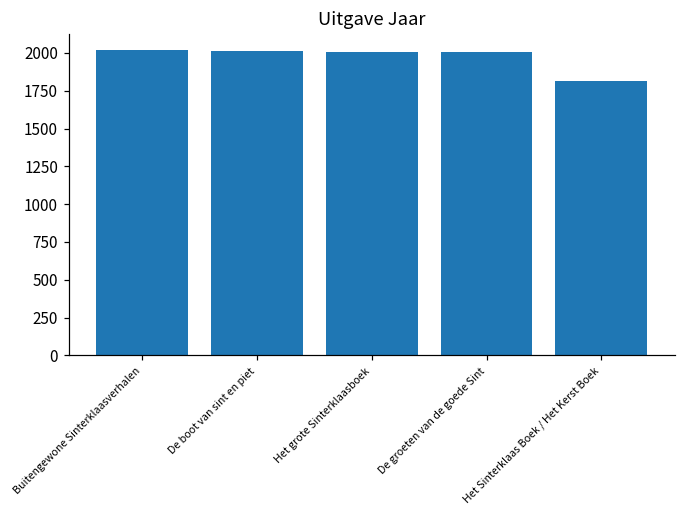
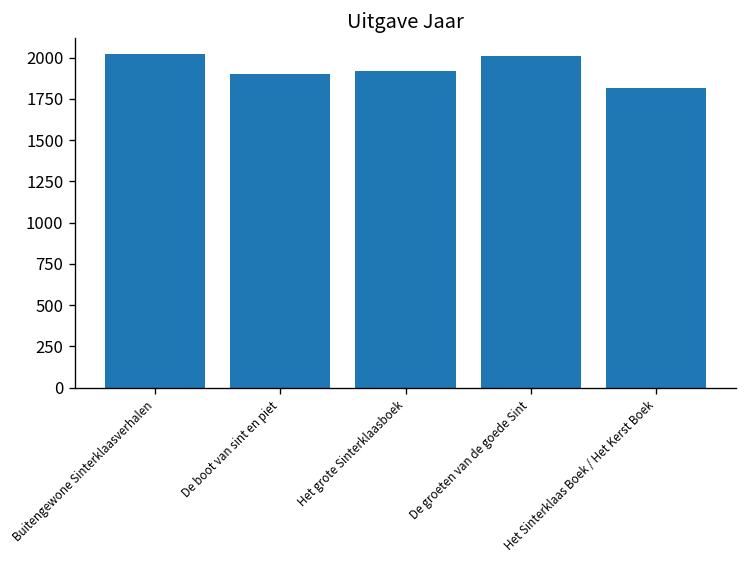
De boot van sint en piet: 2010 -> 1900
Het grote Sinterklaasboek: 2010 -> 1920
